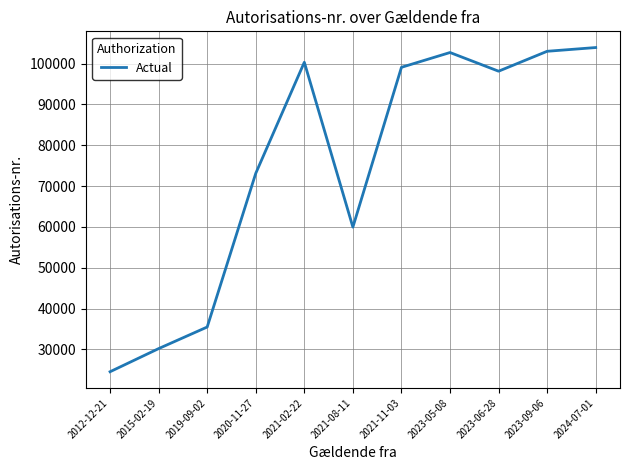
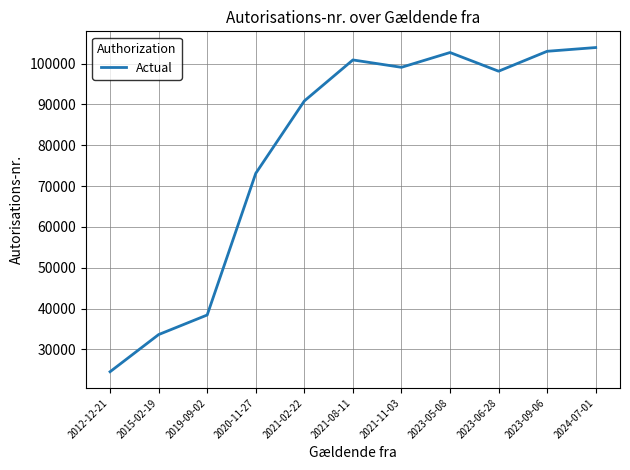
2015-02-19: 30000 -> 34000
2019-09-02: 35000 -> 38000
2021-02-22: 100000 -> 91000
2021-08-11: 60000 -> 101000
